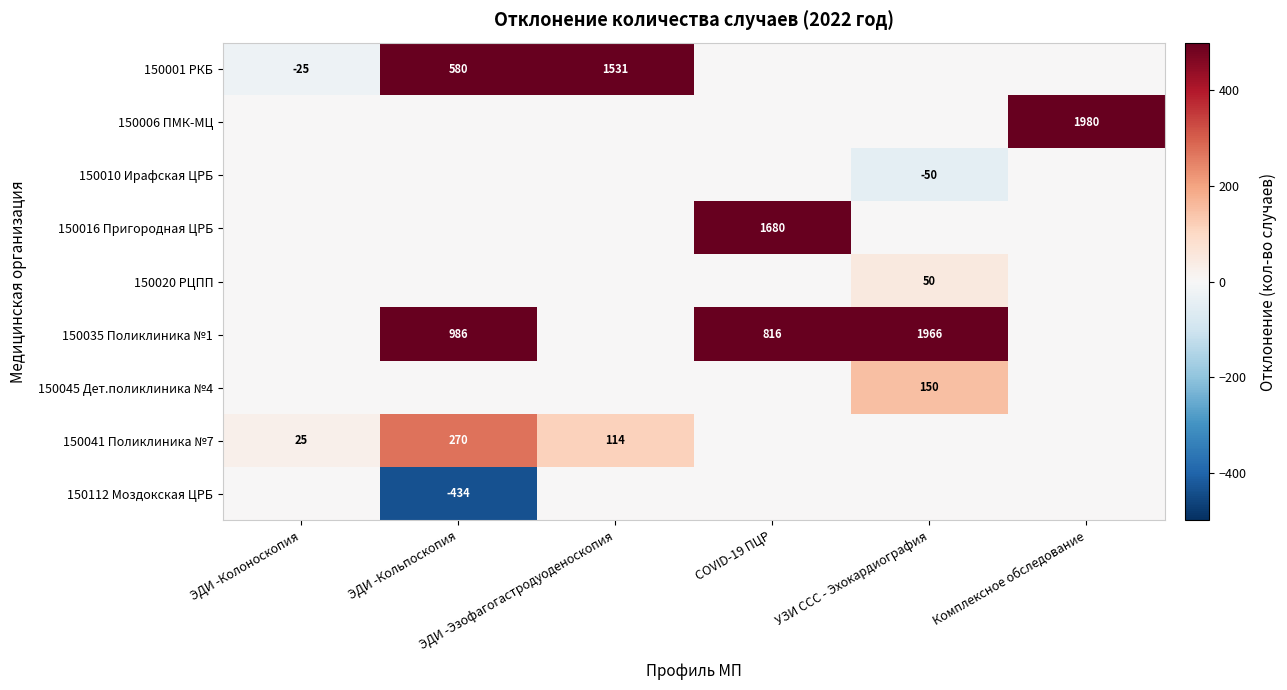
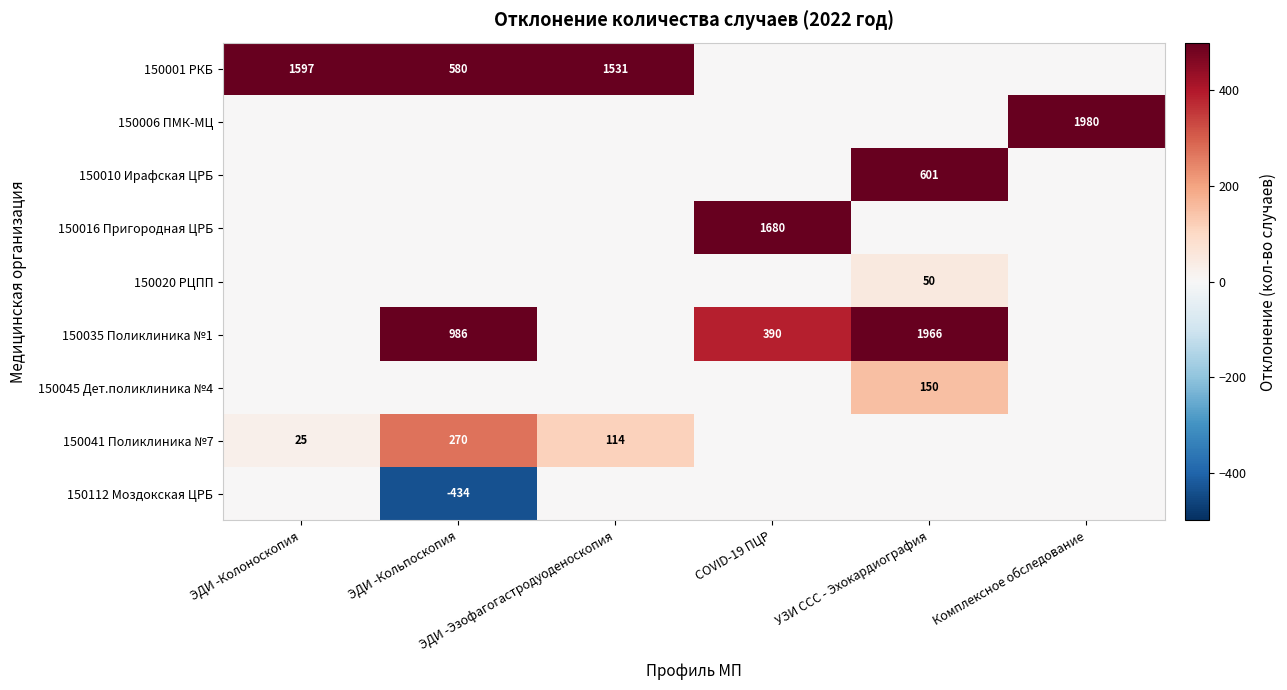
150001 РКБ, ЭДИ -Колоноскопия: -25 -> 1597
150010 Ирафская ЦРБ, УЗИ ССС - Эхокардиография: -50 -> 601
150035 Поликлиника №1, COVID-19 ПЦР: 816 -> 390
